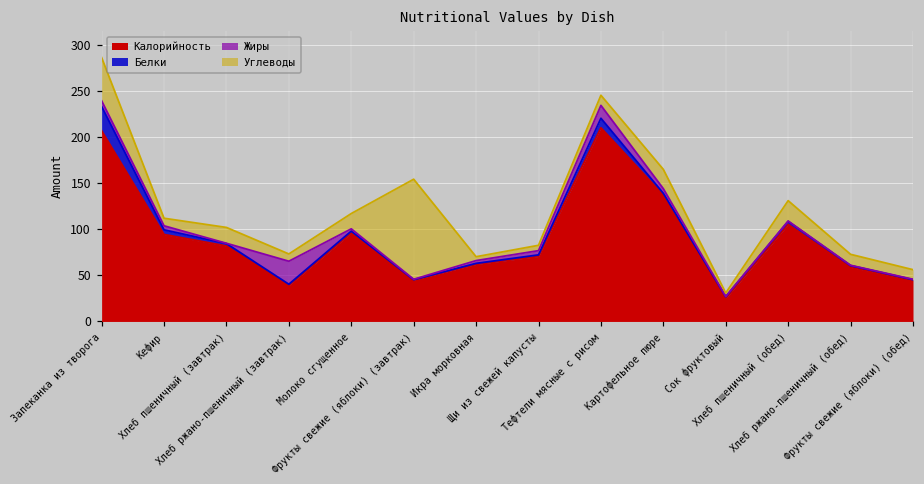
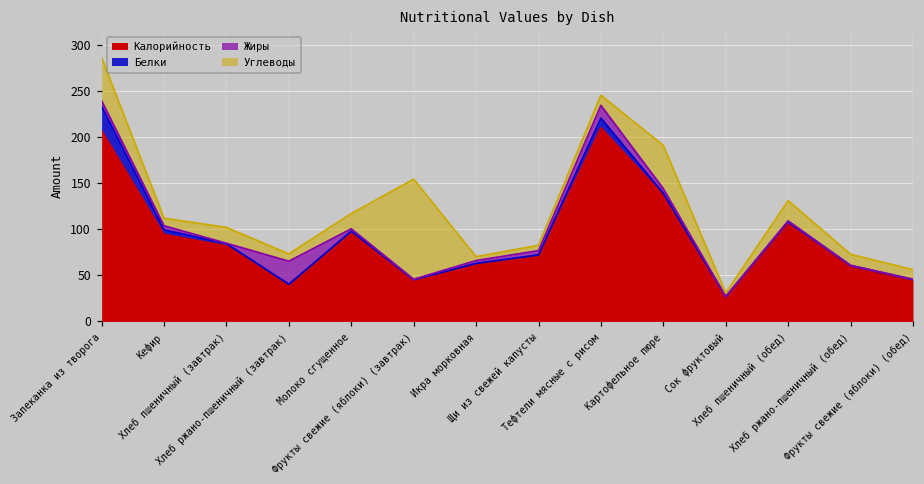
Углеводы, Картофельное пюре: 20 -> 50
